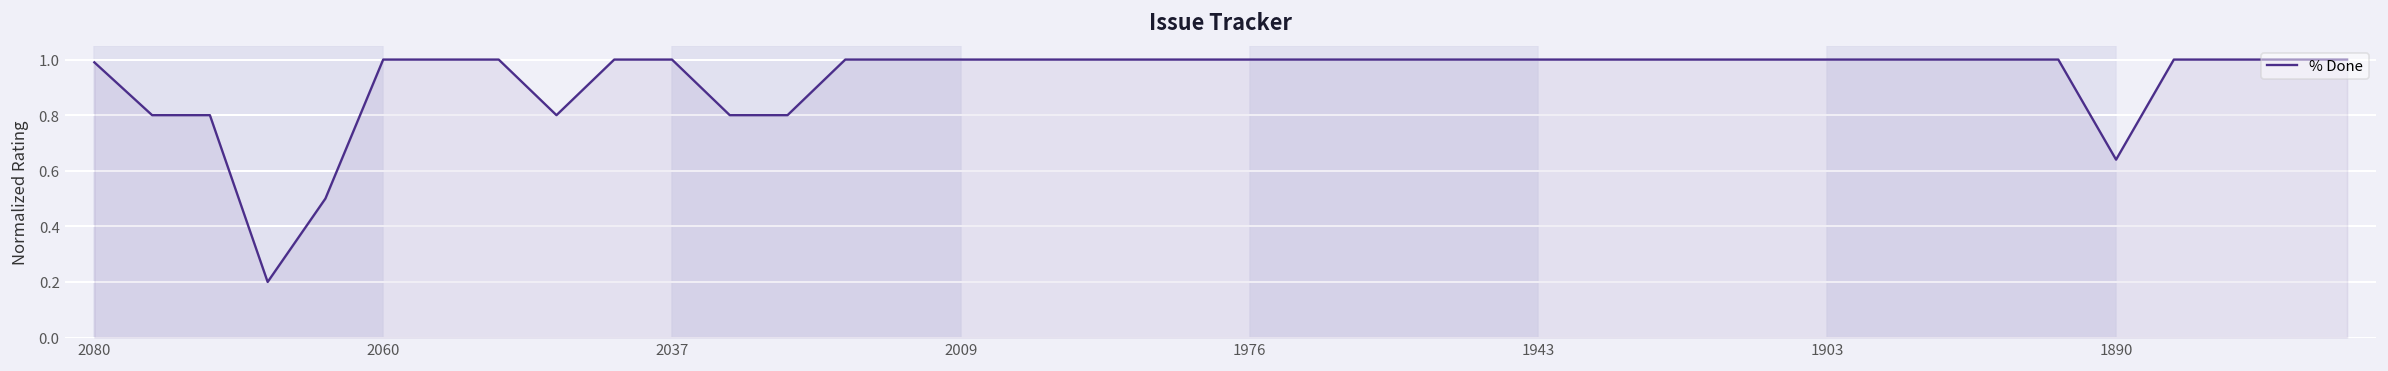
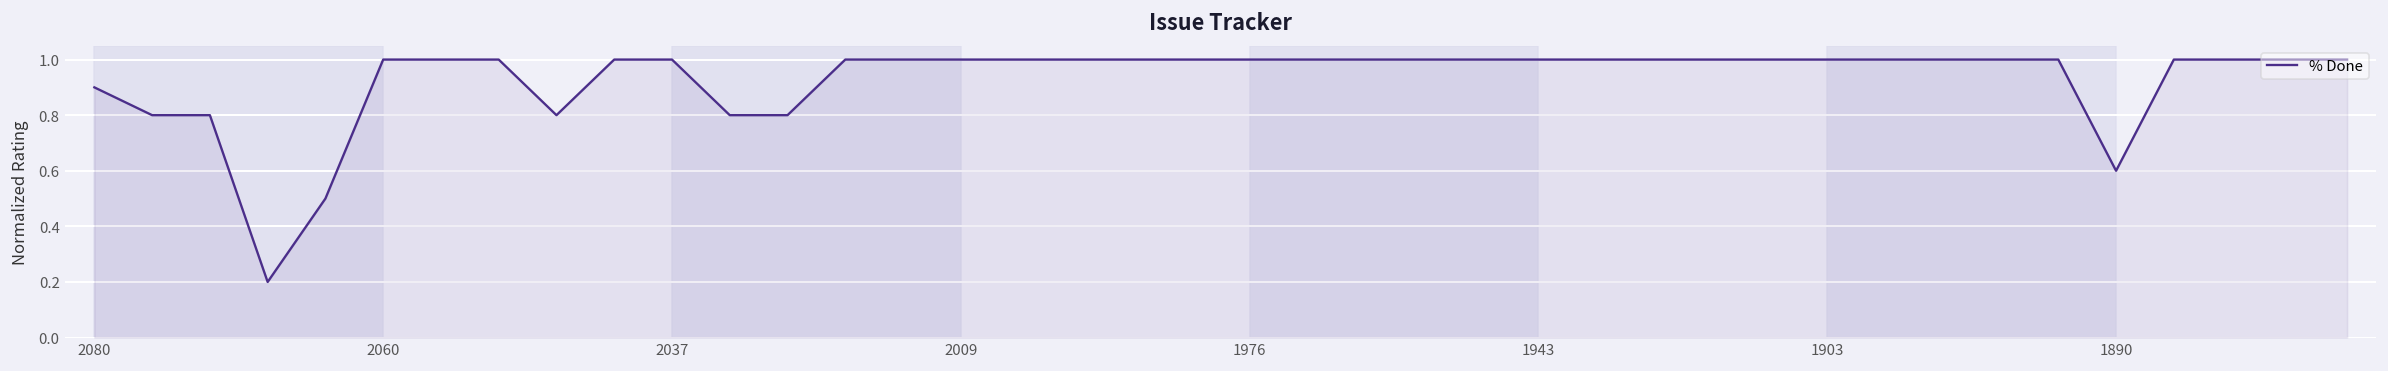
2080: 0.99 -> 0.90
1890: 0.64 -> 0.60
